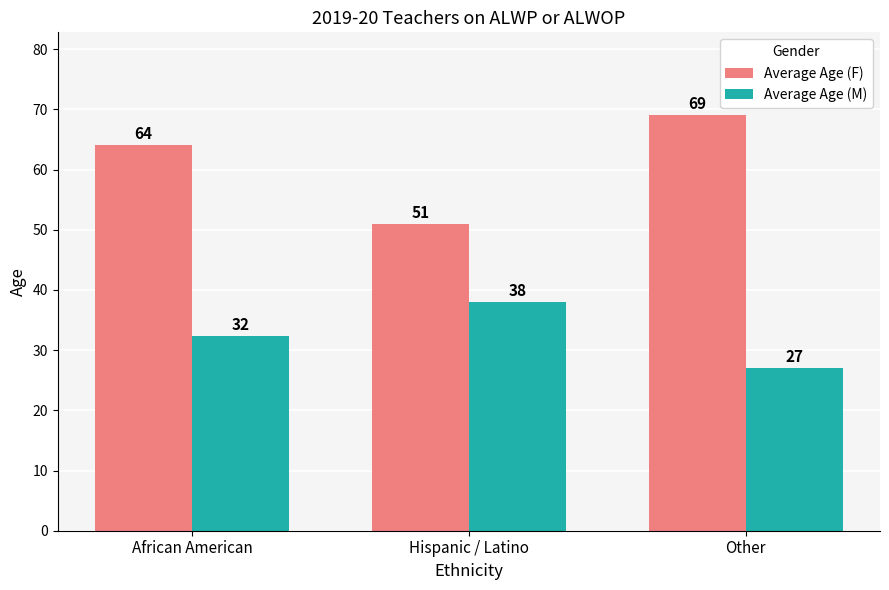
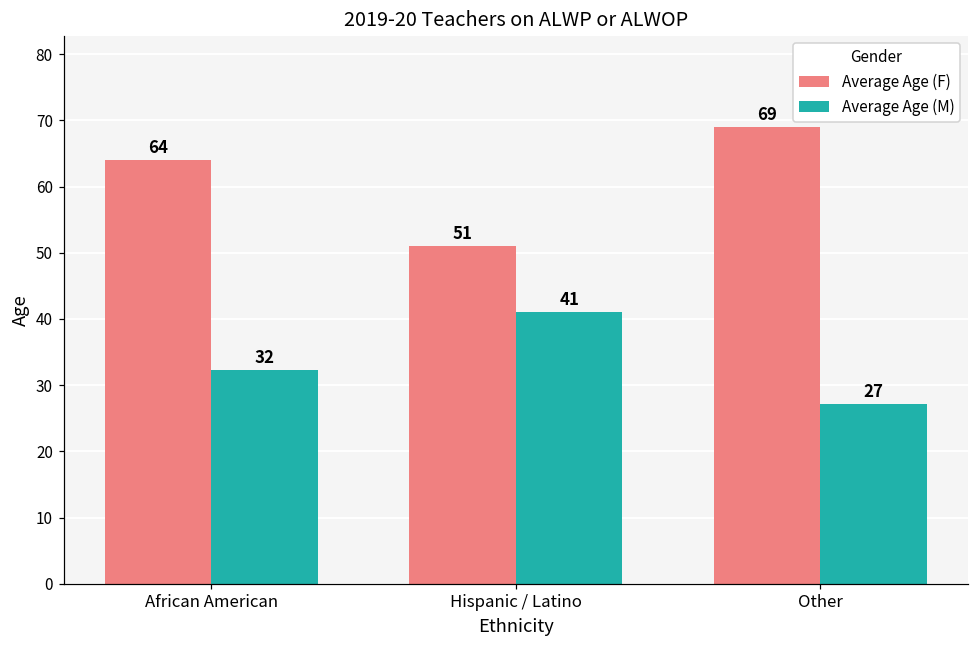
Average Age (M), Hispanic / Latino: 38 -> 41
